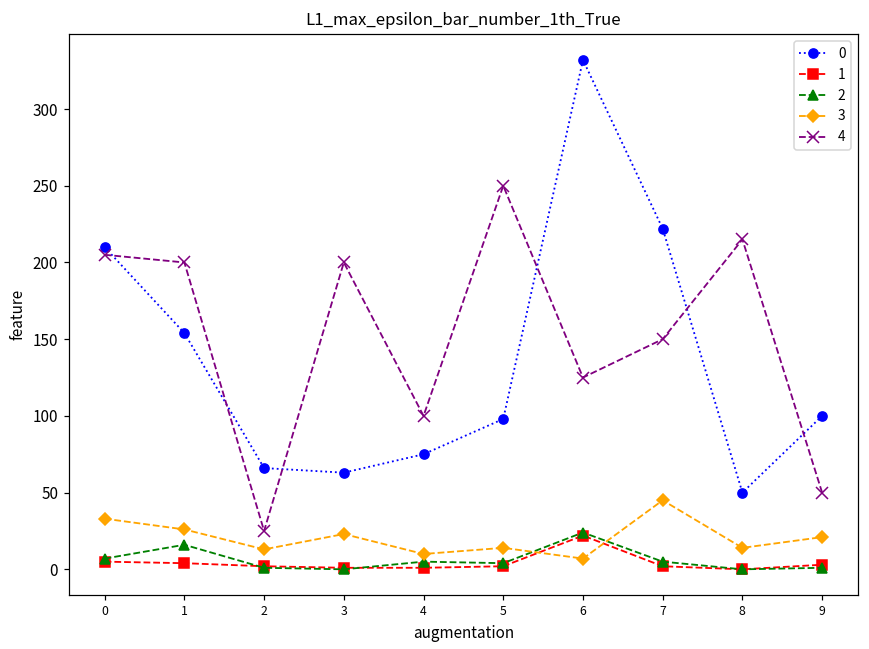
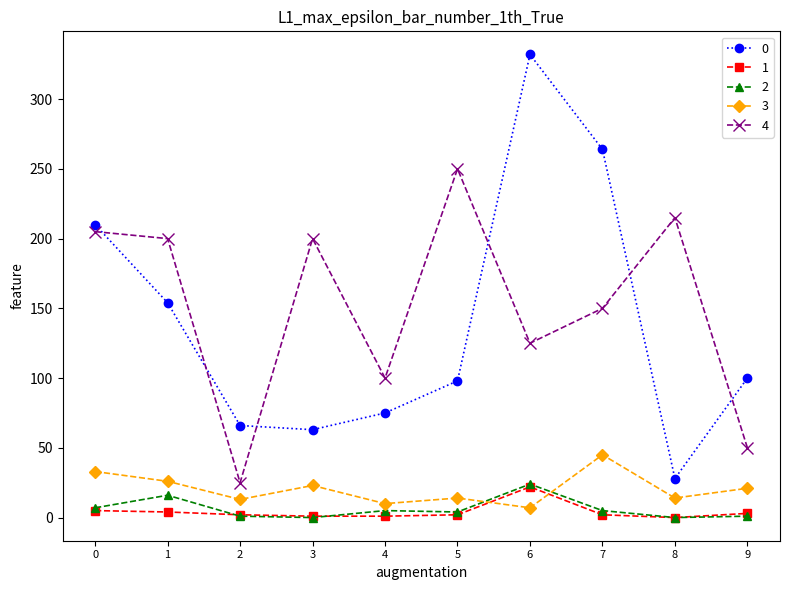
0, 7: 222 -> 264
0, 8: 50 -> 28
